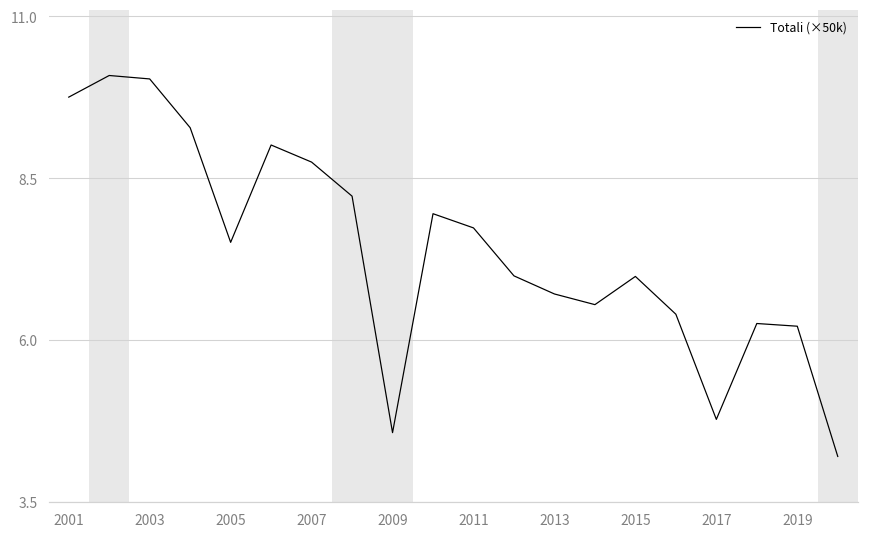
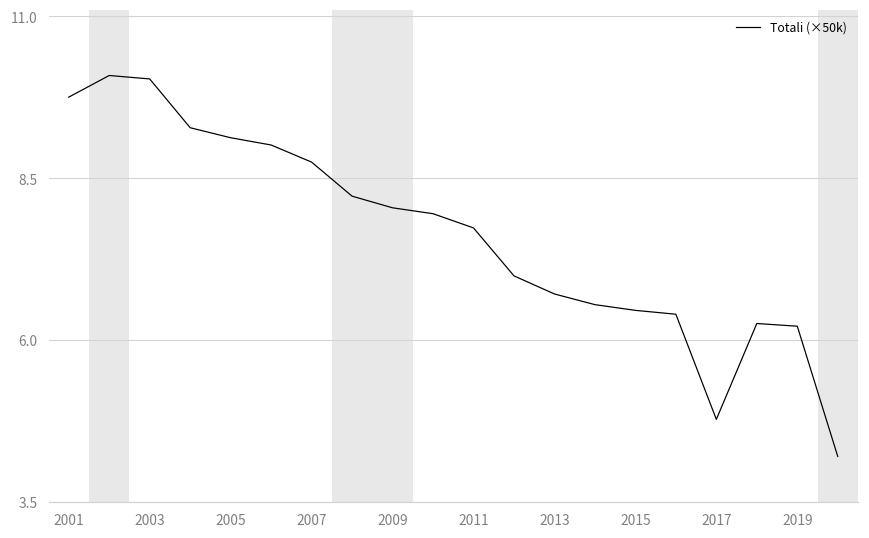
2005: 7.5 -> 9.1
2009: 4.6 -> 8.0
2015: 7.0 -> 6.5
